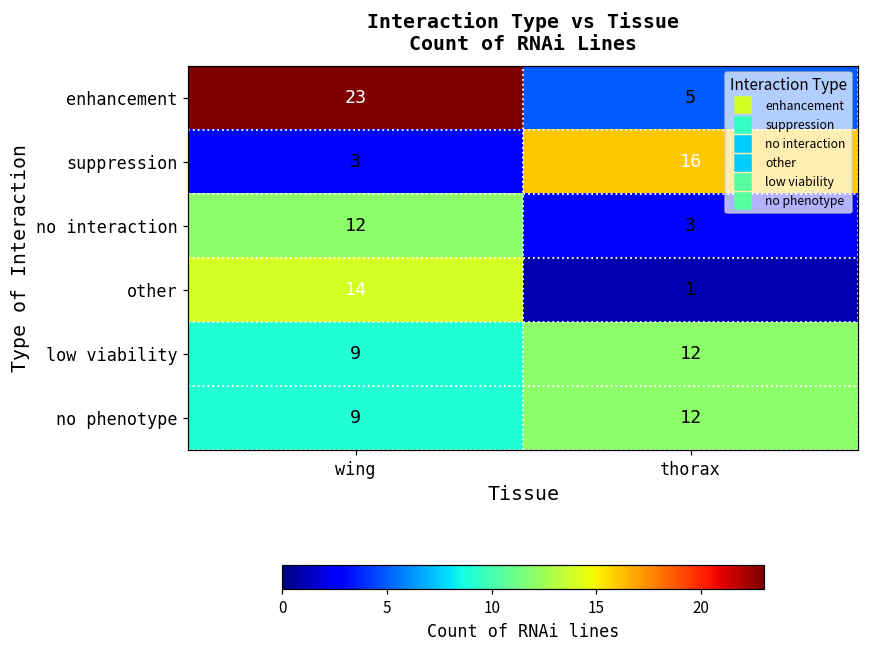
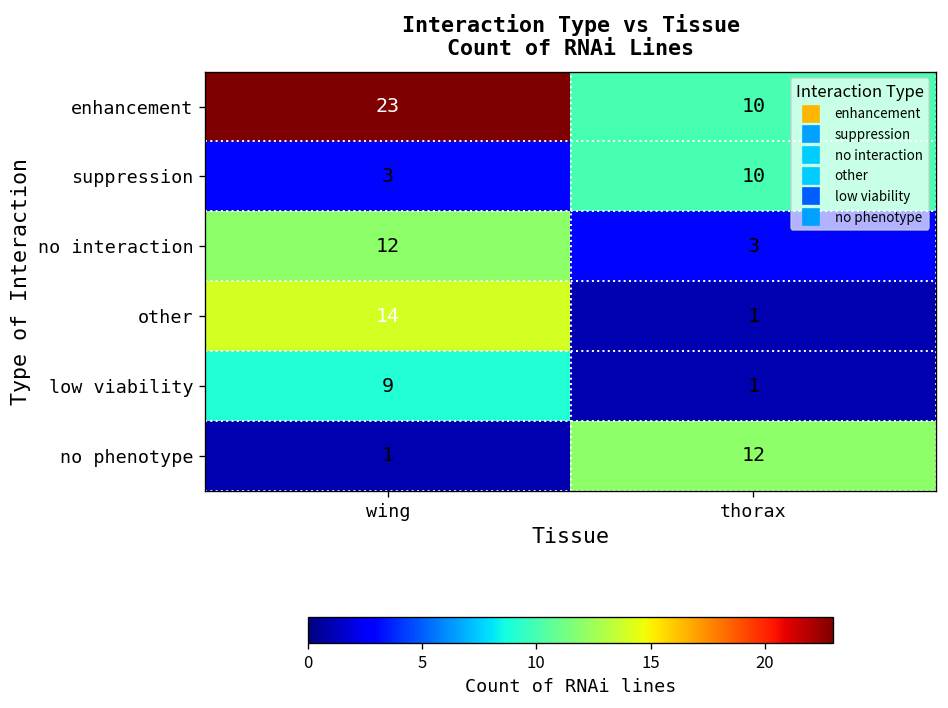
enhancement, thorax: 5 -> 10
suppression, thorax: 16 -> 10
low viability, thorax: 12 -> 1
no phenotype, wing: 9 -> 1
